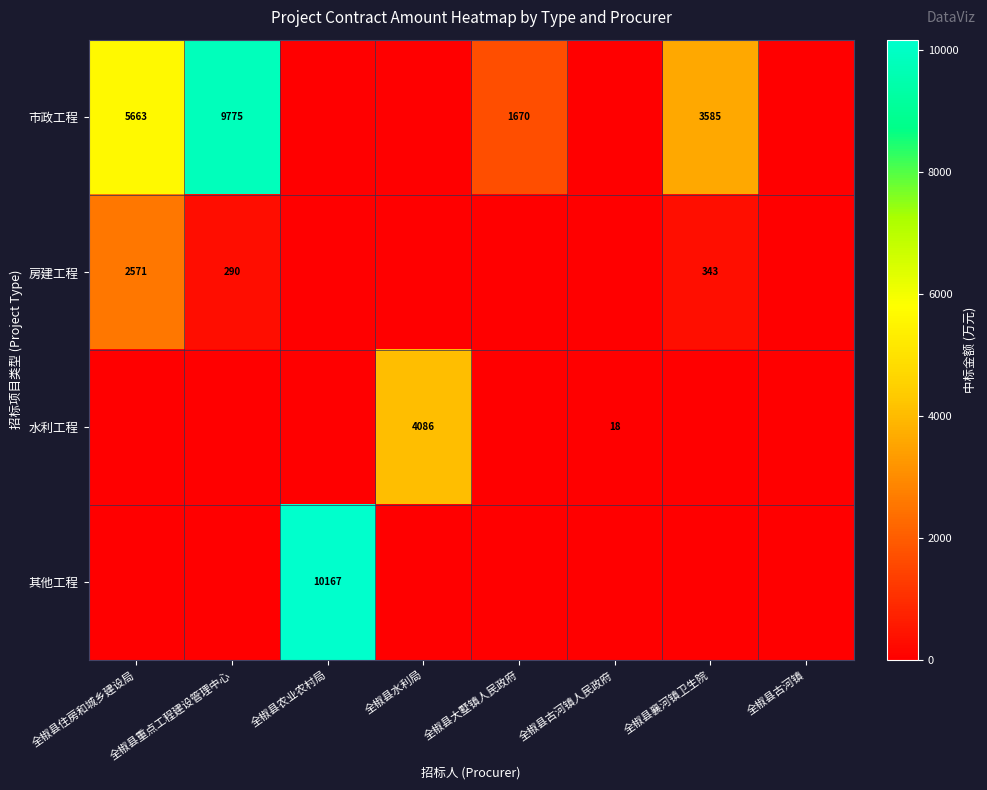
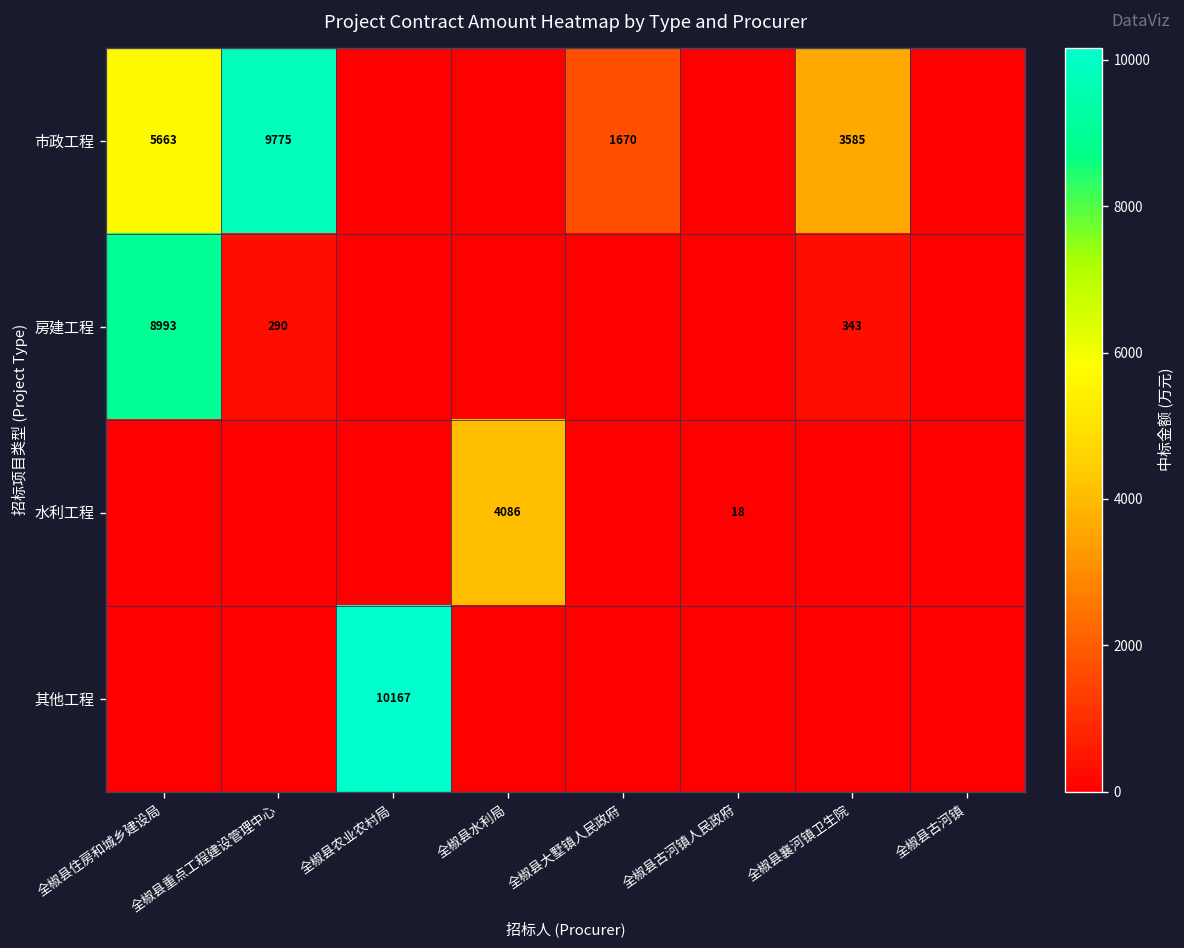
房建工程, 全椒县住房和城乡建设局: 2571 -> 8993
